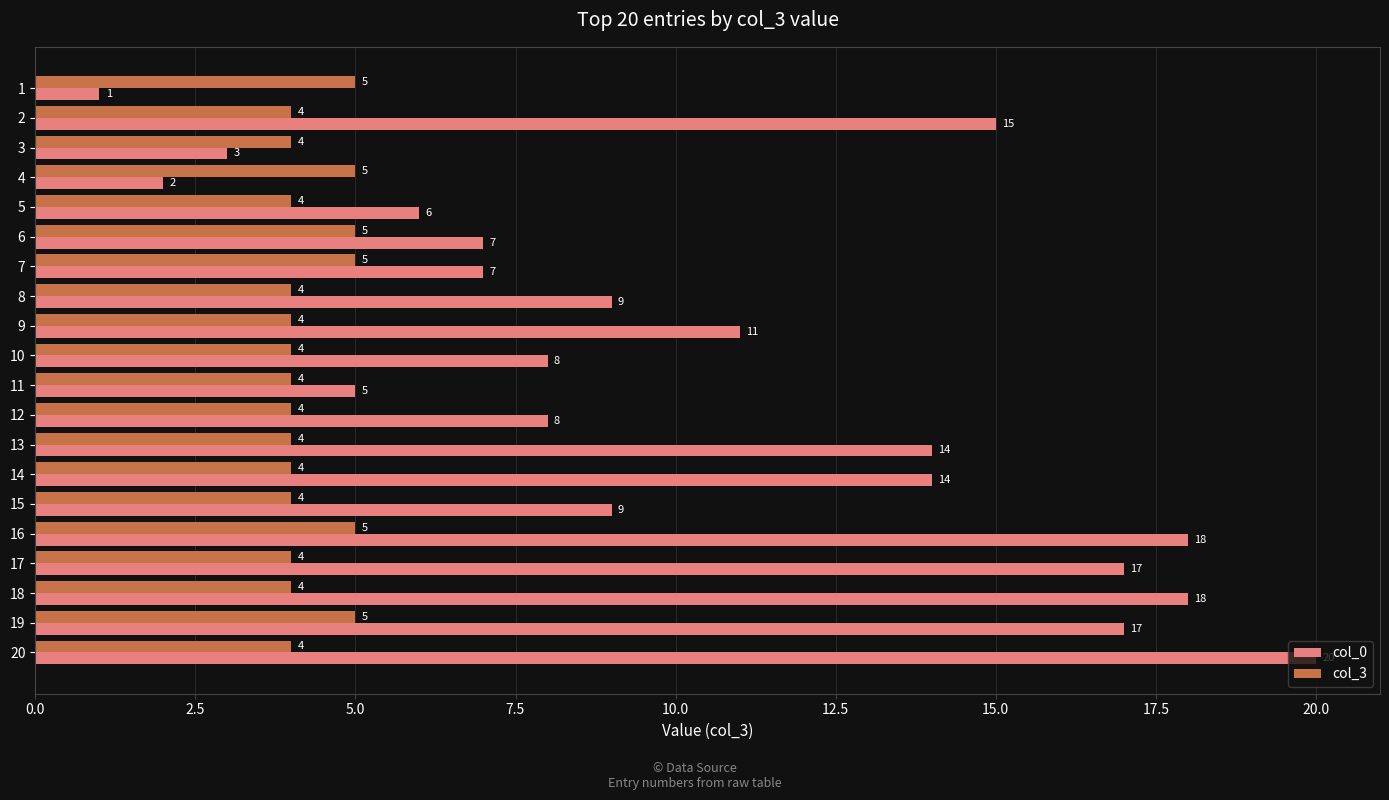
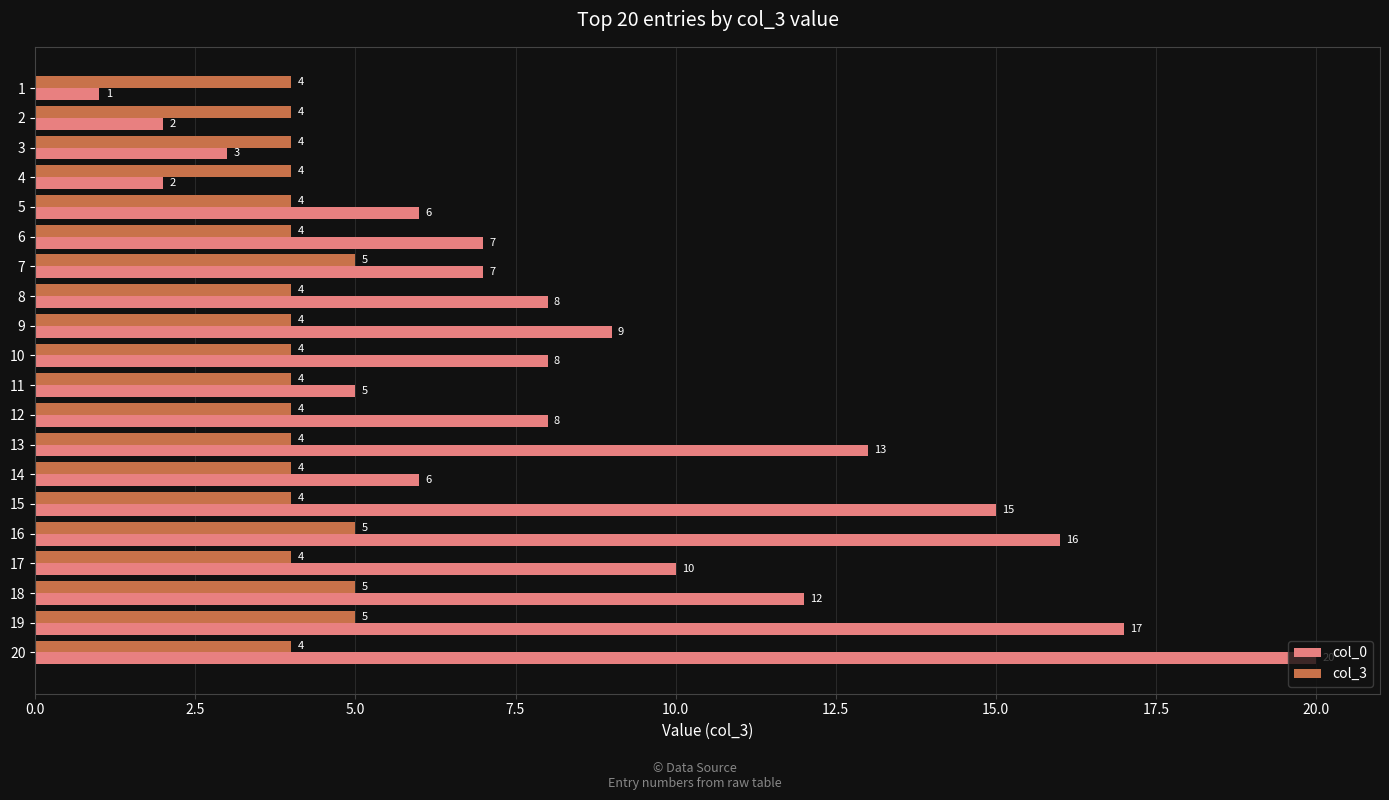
col_3, 1: 5 -> 4
col_0, 2: 15 -> 2
col_3, 4: 5 -> 4
col_3, 6: 5 -> 4
col_0, 8: 9 -> 8
col_0, 9: 11 -> 9
col_0, 13: 14 -> 13
col_0, 14: 14 -> 6
col_0, 15: 9 -> 15
col_0, 16: 18 -> 16
col_0, 17: 17 -> 10
col_3, 18: 4 -> 5
col_0, 18: 18 -> 12
